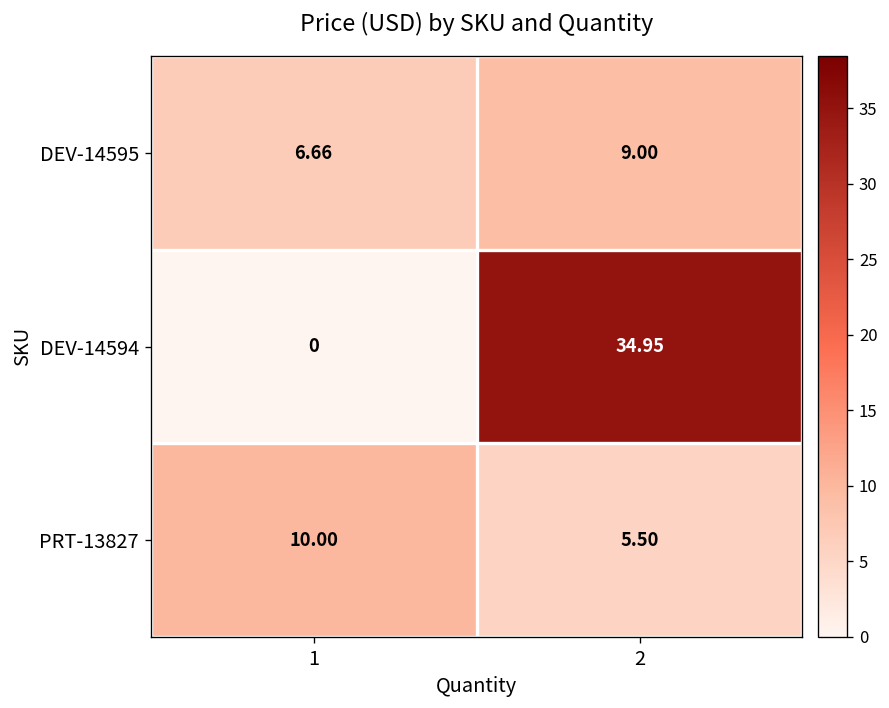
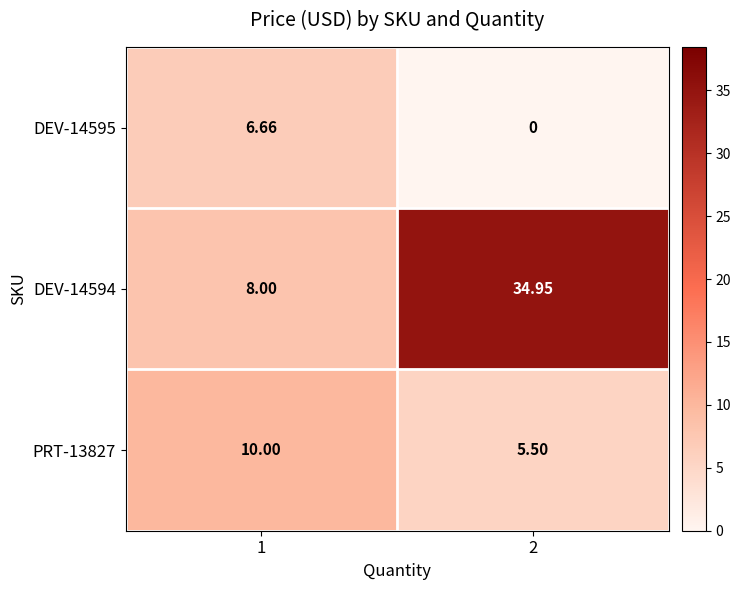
DEV-14595, 2: 9.00 -> 0
DEV-14594, 1: 0 -> 8.00
